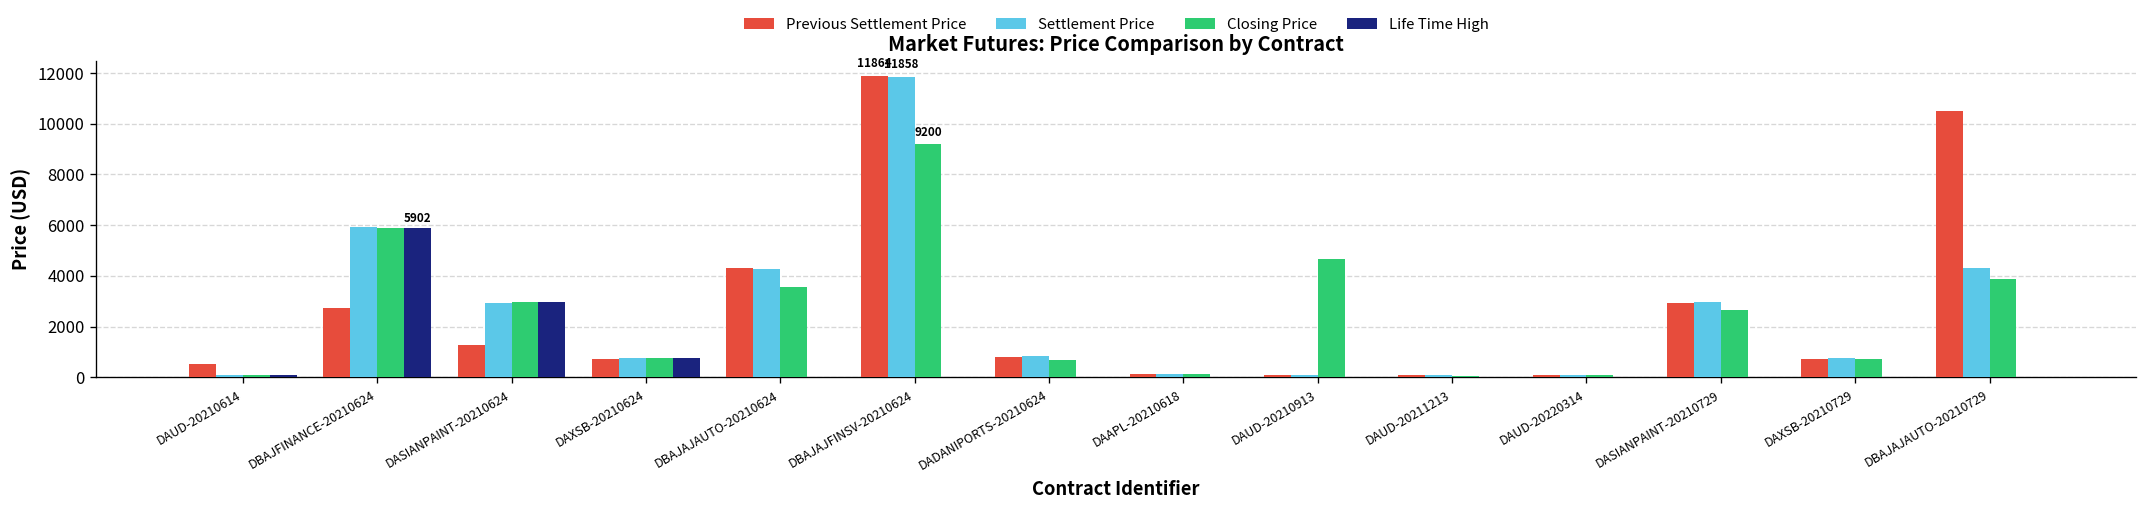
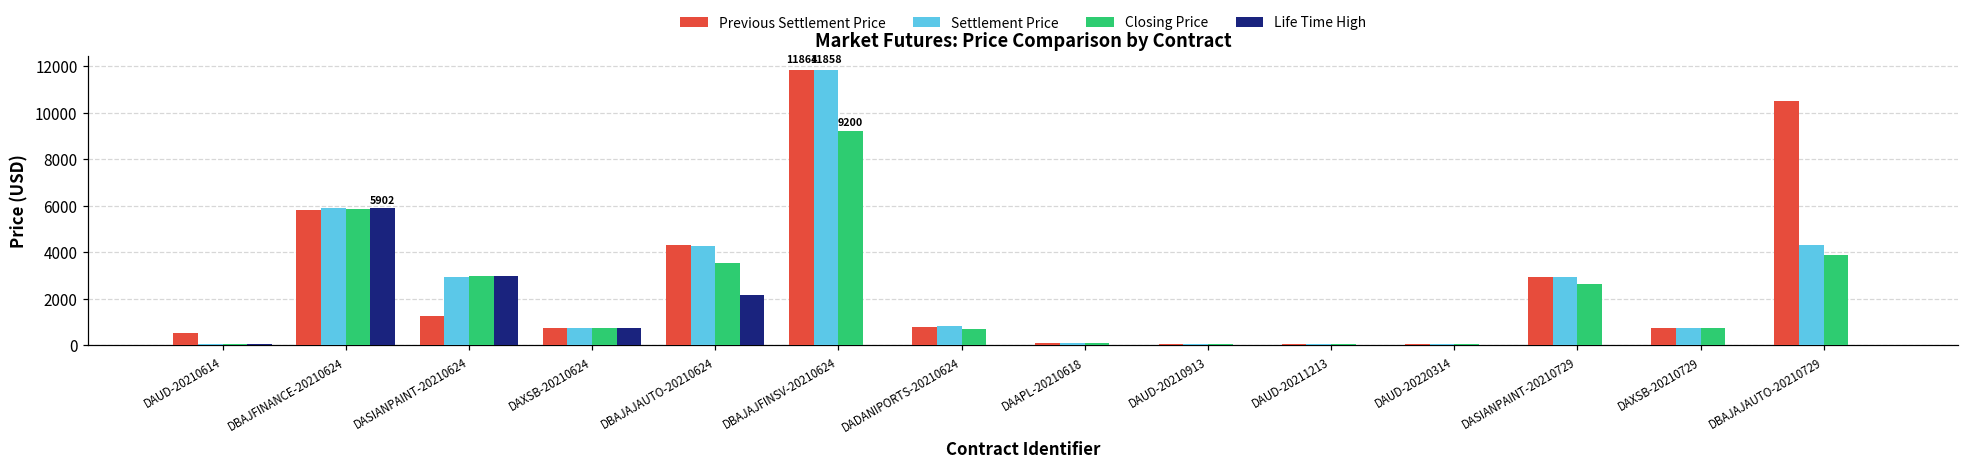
Previous Settlement Price, DBAJFINANCE-20210624: 2700 -> 5800
Life Time High, DBAJAJAUTO-20210624: 0 -> 2200
Closing Price, DAUD-20210913: 4700 -> 100
